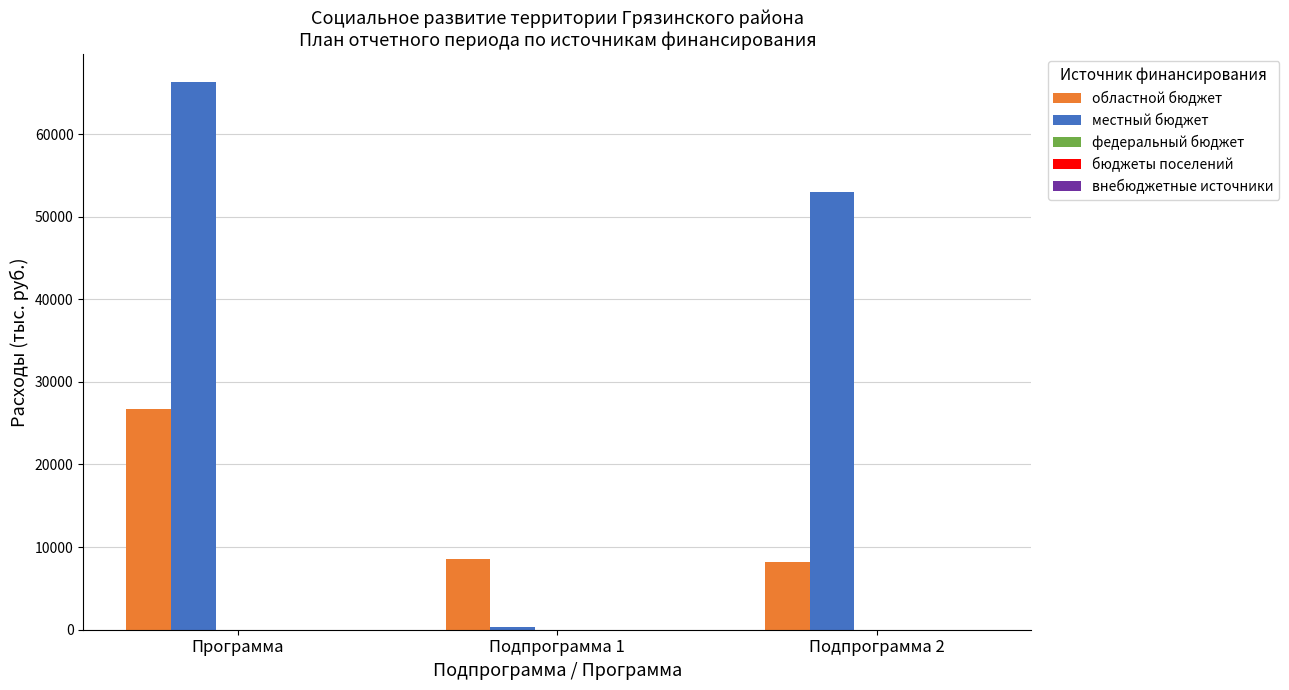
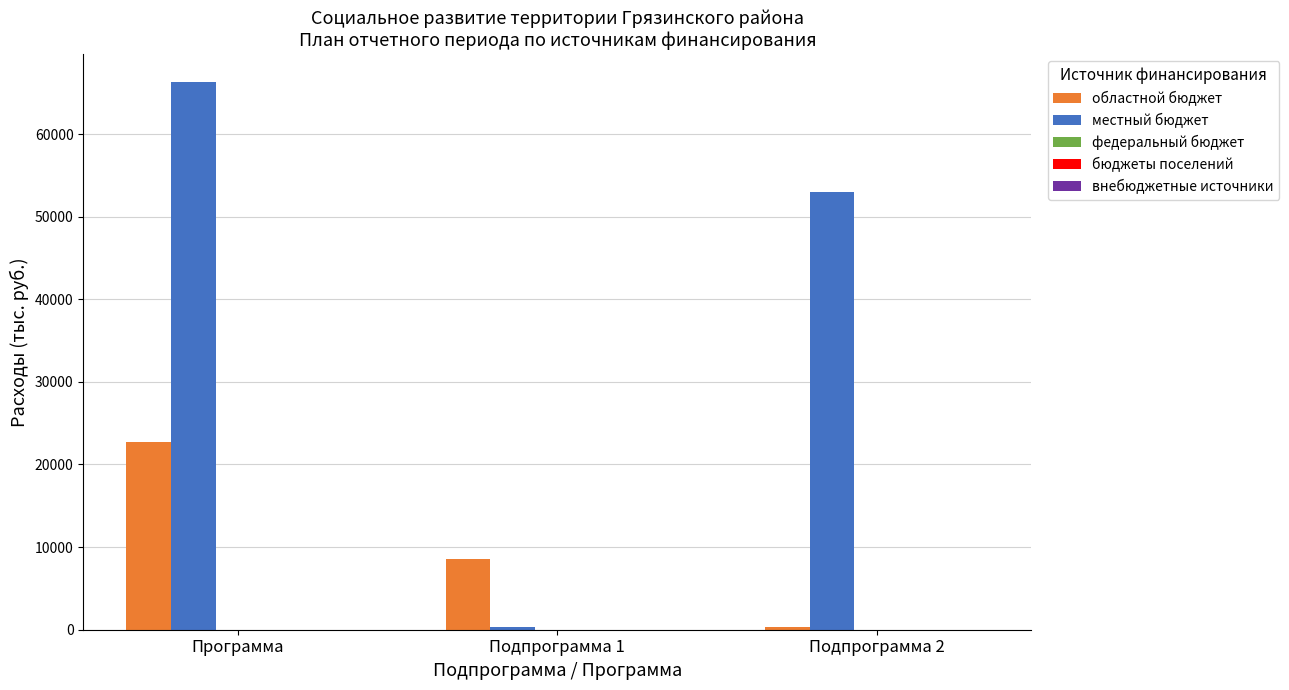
областной бюджет, Программа: 27000 -> 23000
областной бюджет, Подпрограмма 2: 8000 -> 0
